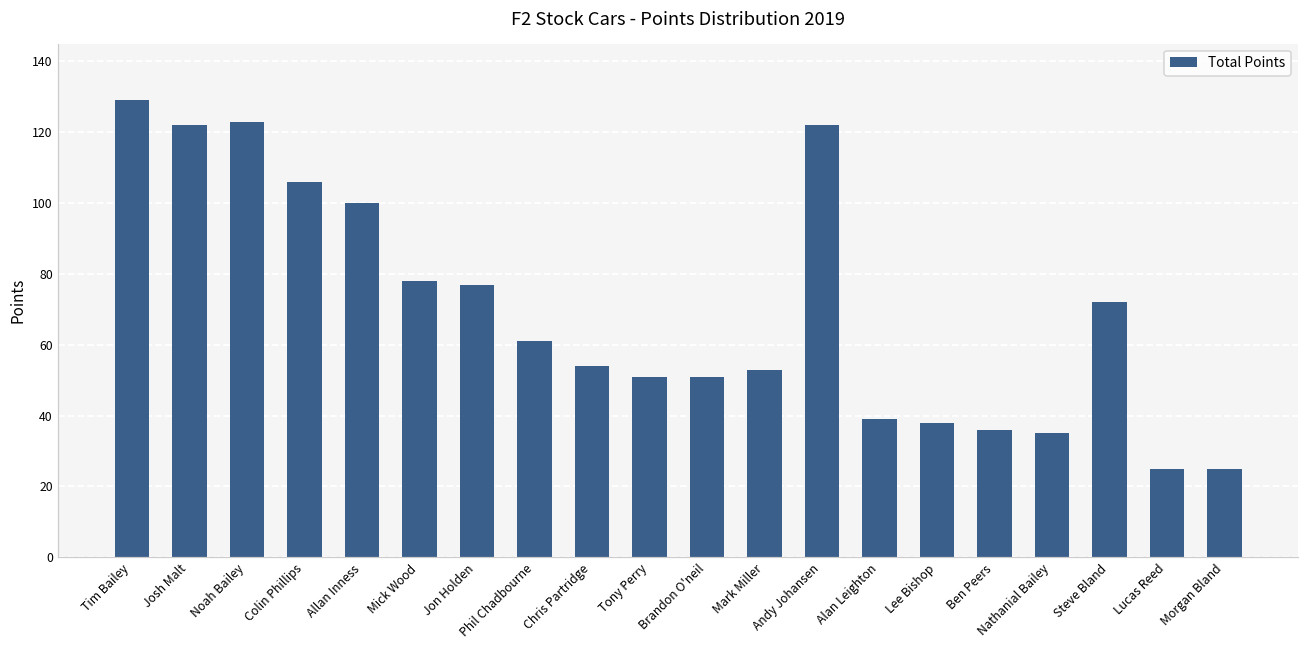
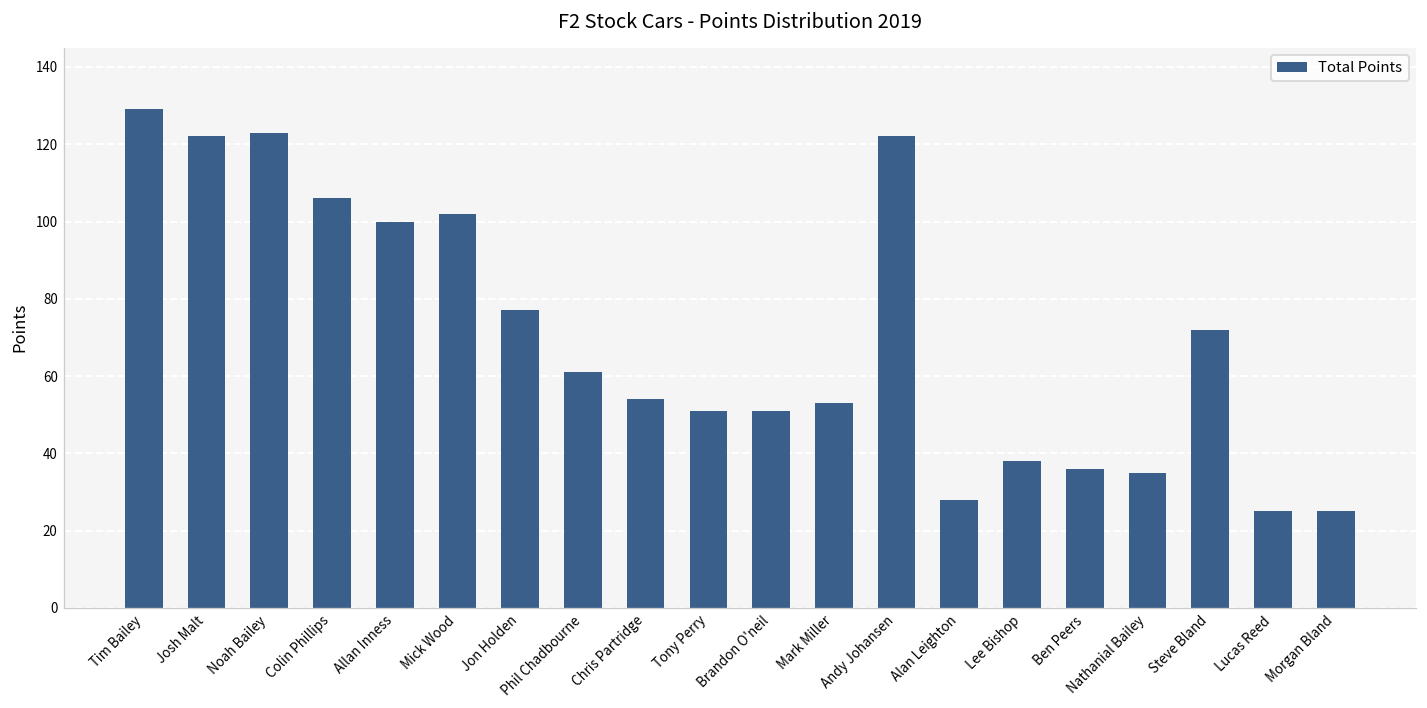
Mick Wood: 78 -> 102
Alan Leighton: 39 -> 28
